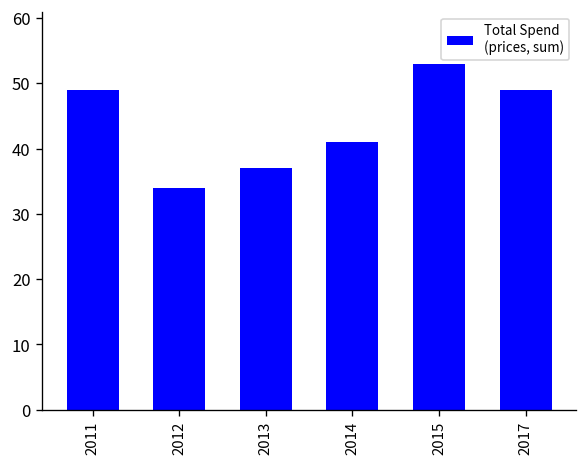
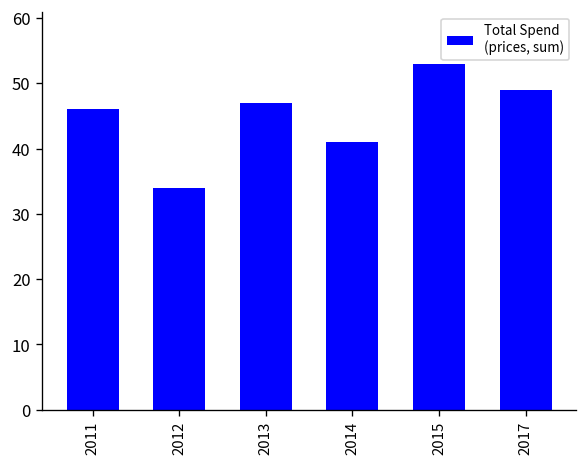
2011: 49 -> 46
2013: 37 -> 47
